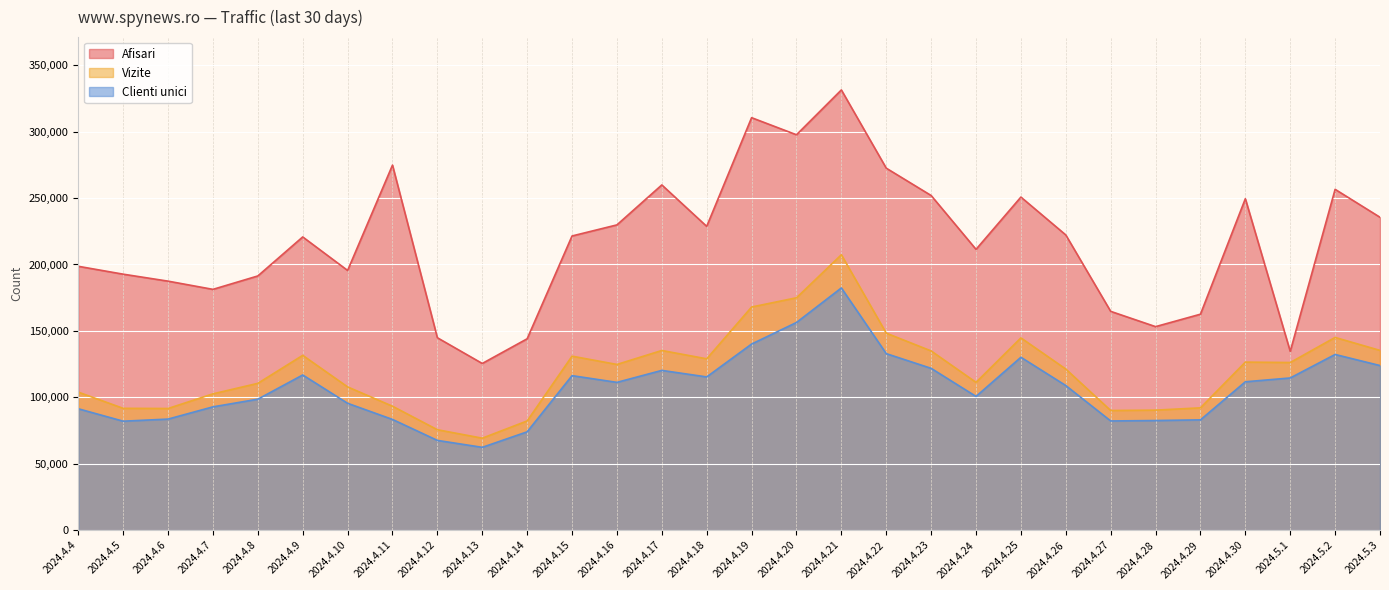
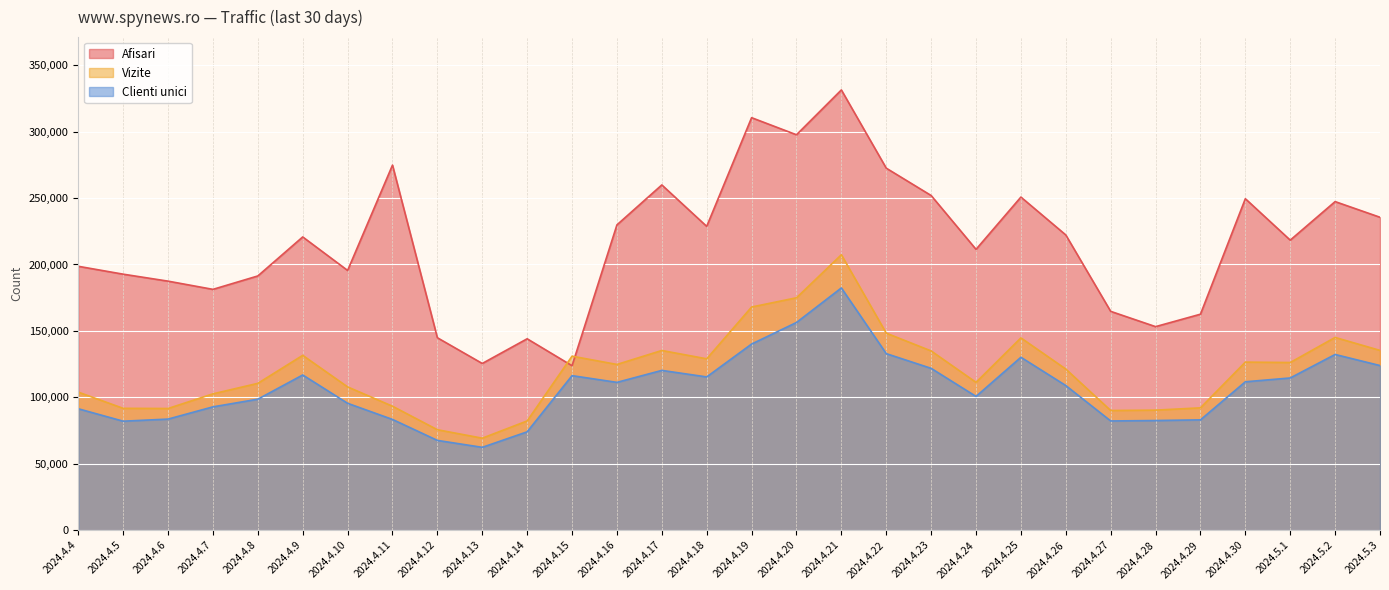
Afisari, 2024.4.15: 221,000 -> 124,000
Afisari, 2024.5.1: 135,000 -> 218,000
Afisari, 2024.5.2: 257,000 -> 247,000
